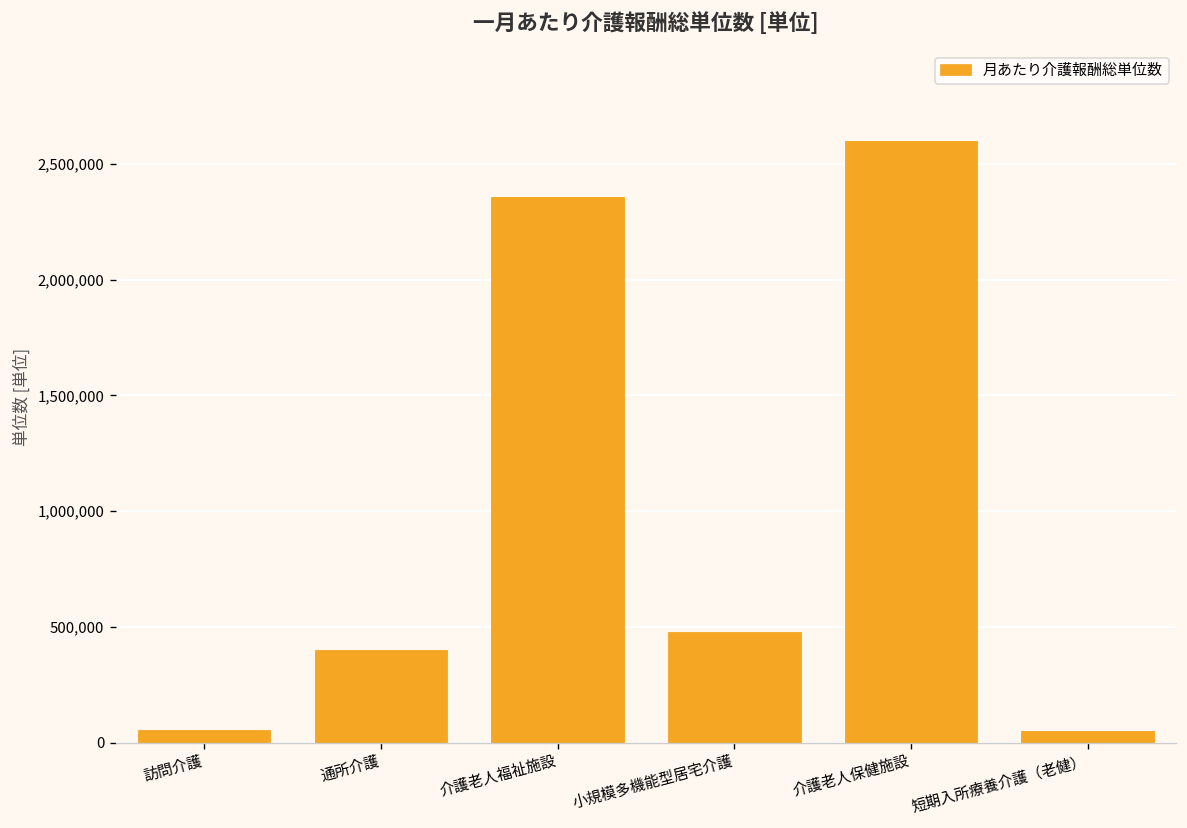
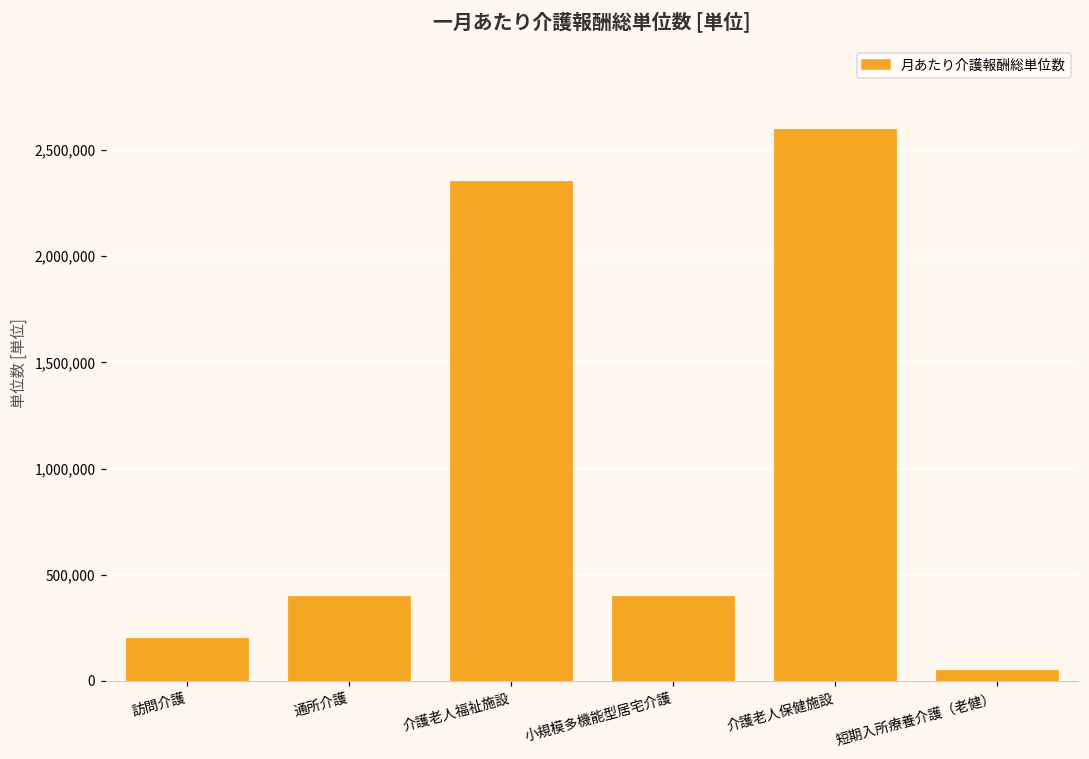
訪問介護: 50,000 -> 200,000
小規模多機能型居宅介護: 480,000 -> 400,000
